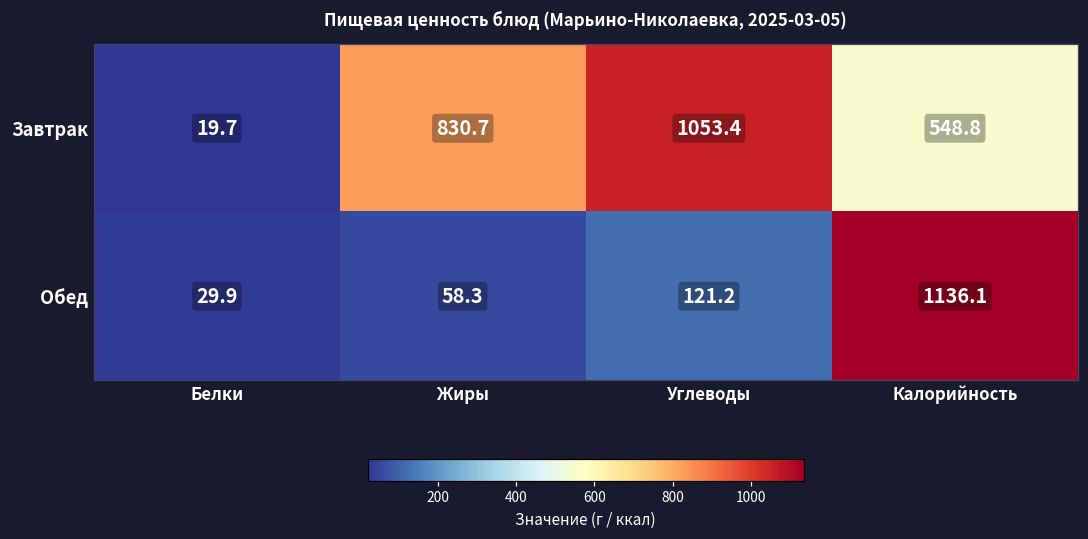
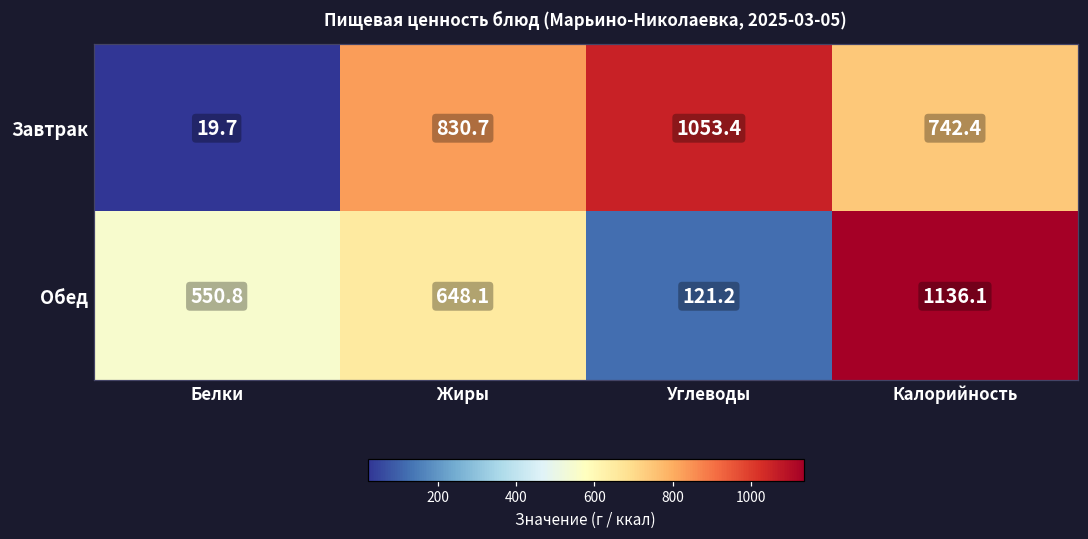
Завтрак, Калорийность: 548.8 -> 742.4
Обед, Белки: 29.9 -> 550.8
Обед, Жиры: 58.3 -> 648.1
